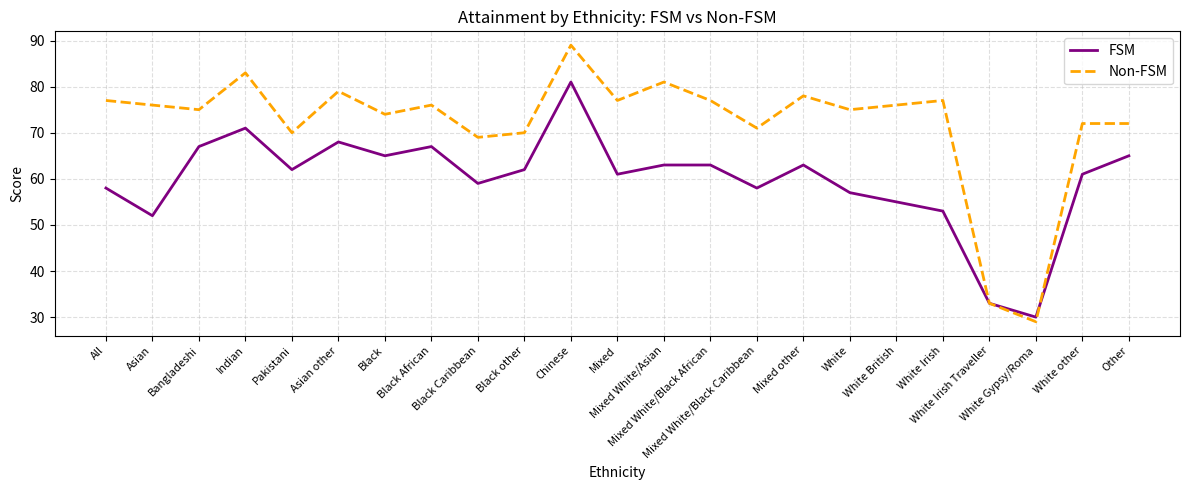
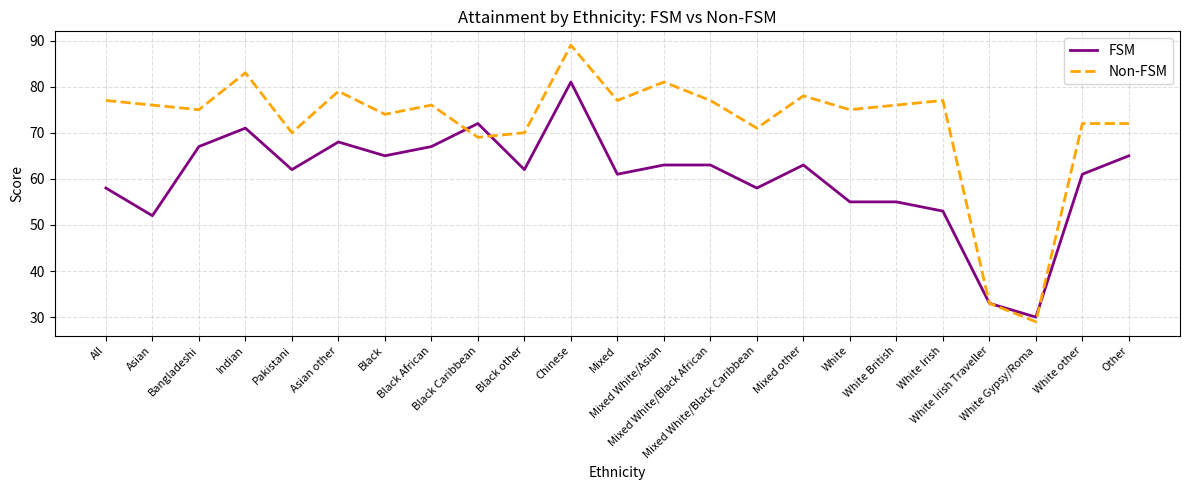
FSM, Black Caribbean: 59 -> 72
FSM, White: 57 -> 55
